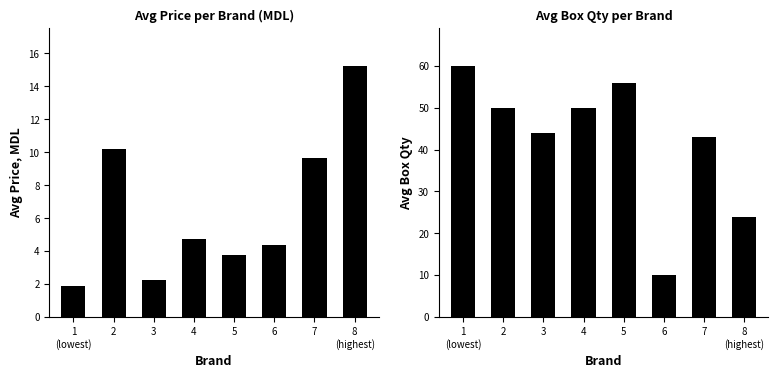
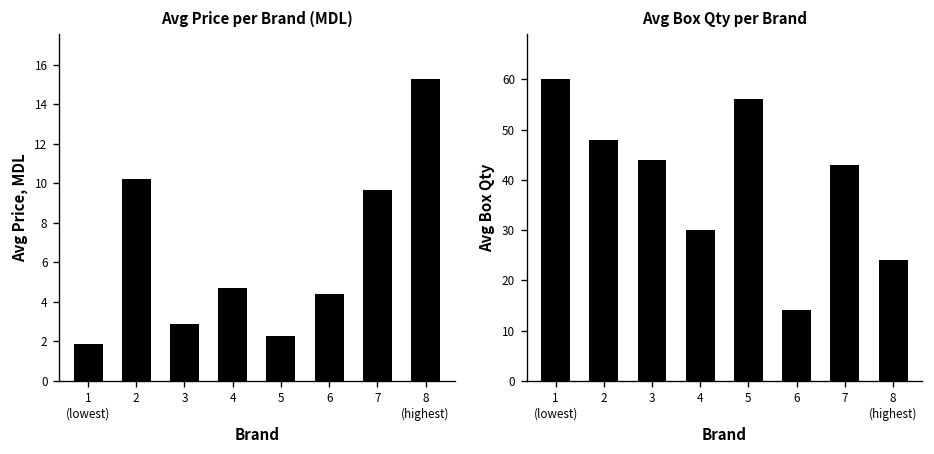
Avg Price per Brand (MDL), 3: 2.3 -> 2.9
Avg Price per Brand (MDL), 5: 3.8 -> 2.3
Avg Box Qty per Brand, 2: 50 -> 48
Avg Box Qty per Brand, 4: 50 -> 30
Avg Box Qty per Brand, 6: 10 -> 14
